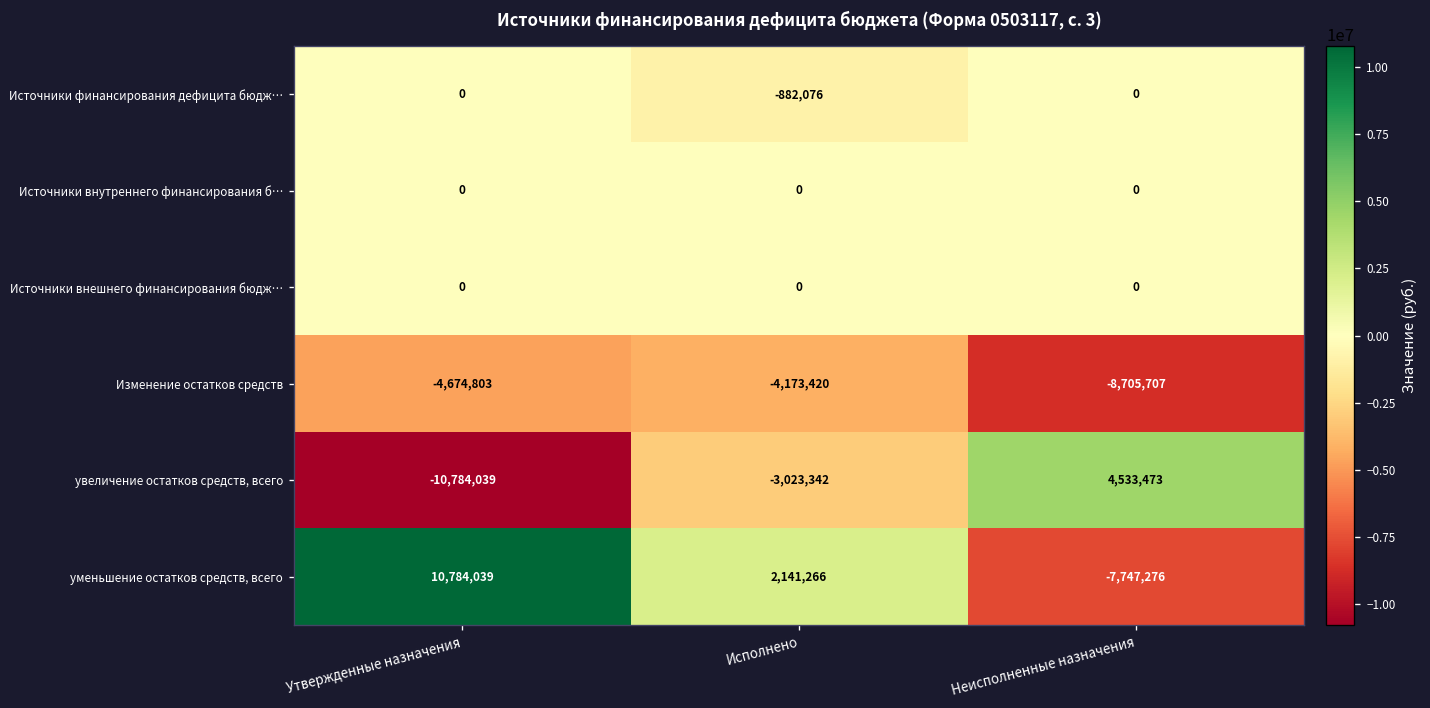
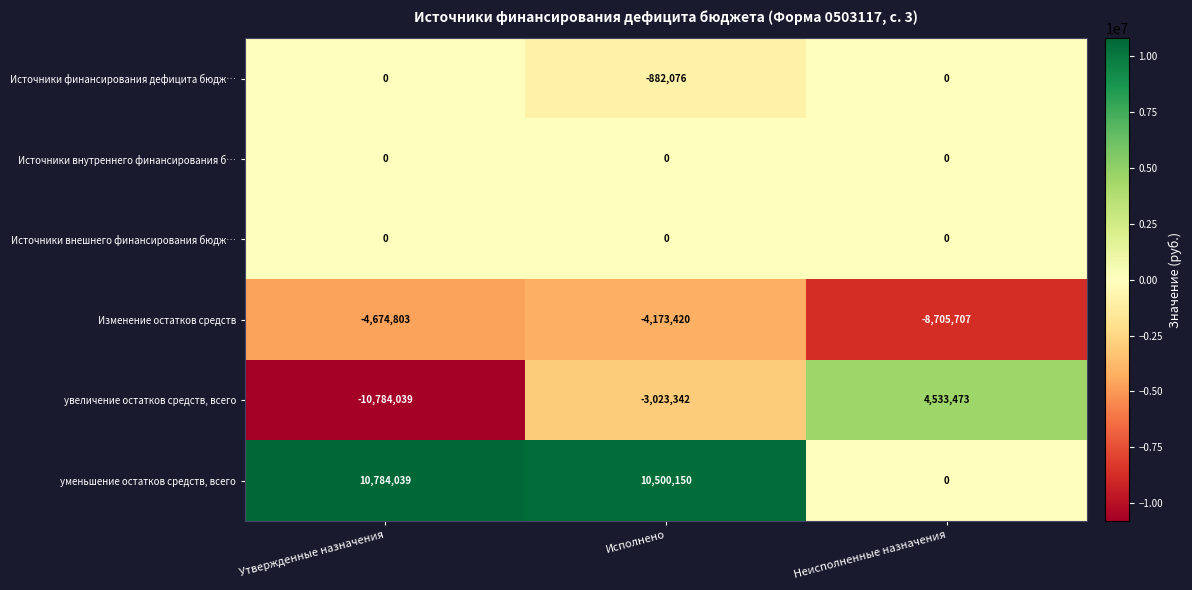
уменьшение остатков средств, всего, Исполнено: 2,141,266 -> 10,500,150
уменьшение остатков средств, всего, Неисполненные назначения: -7,747,276 -> 0
